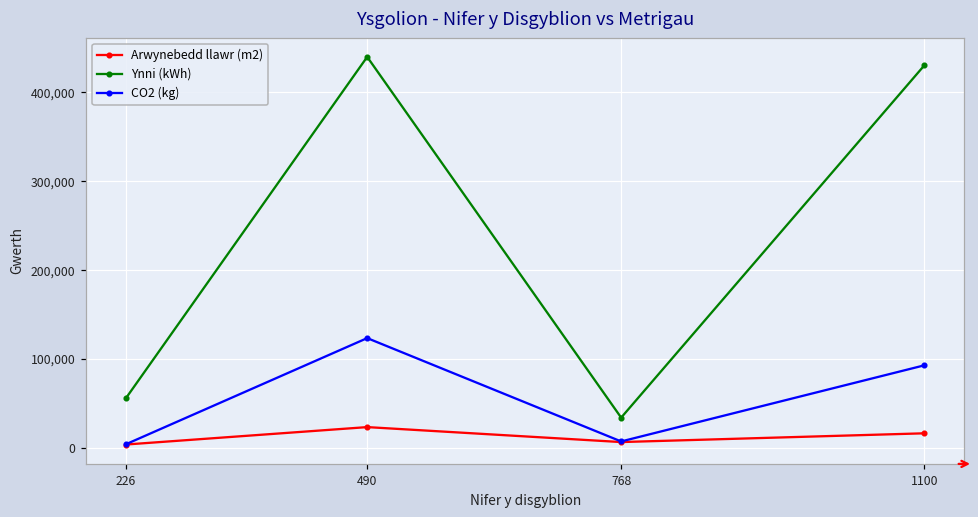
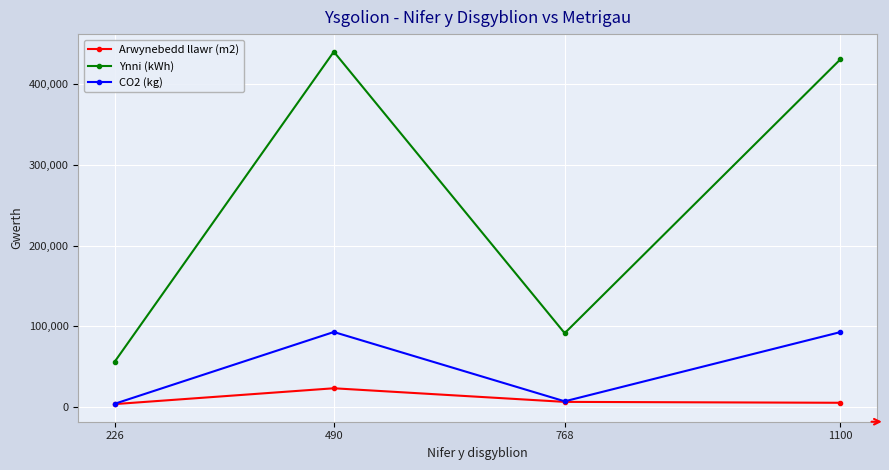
CO2 (kg), 490: 120,000 -> 90,000
Ynni (kWh), 768: 30,000 -> 90,000
Arwynebedd llawr (m2), 1100: 20,000 -> 10,000
